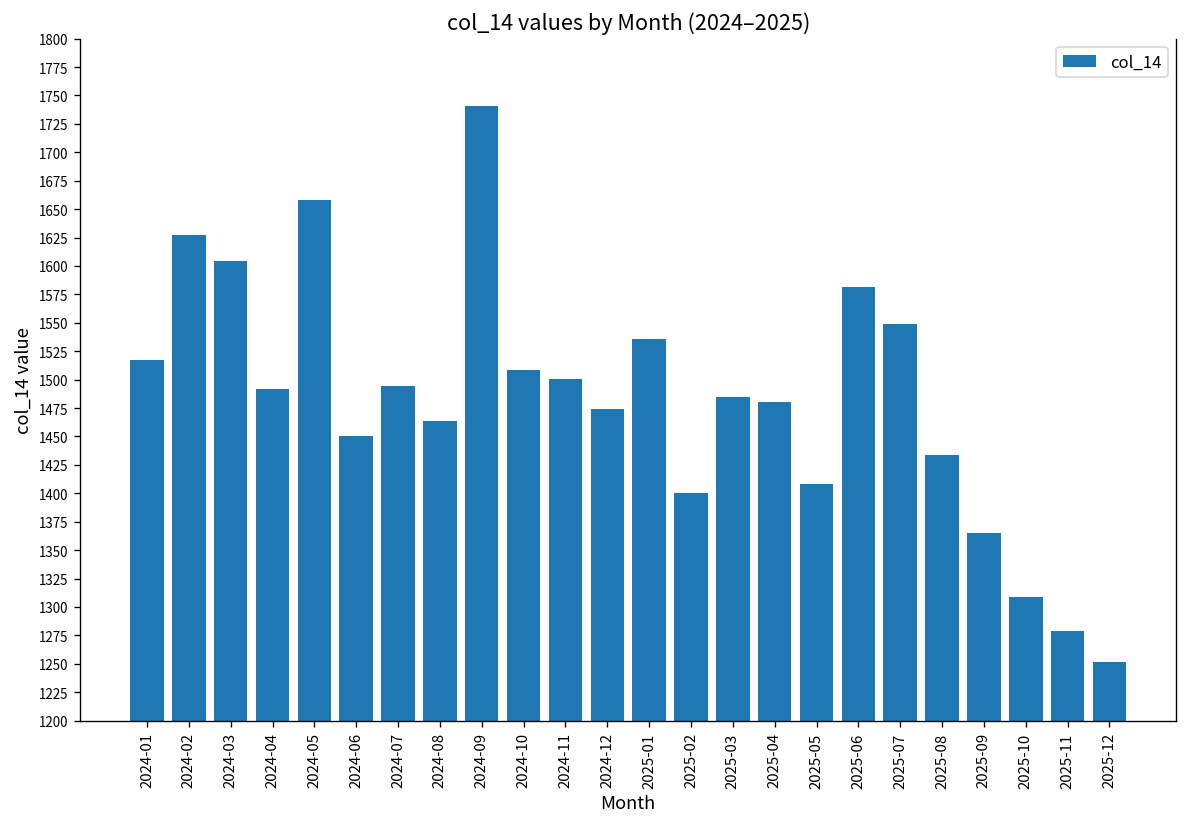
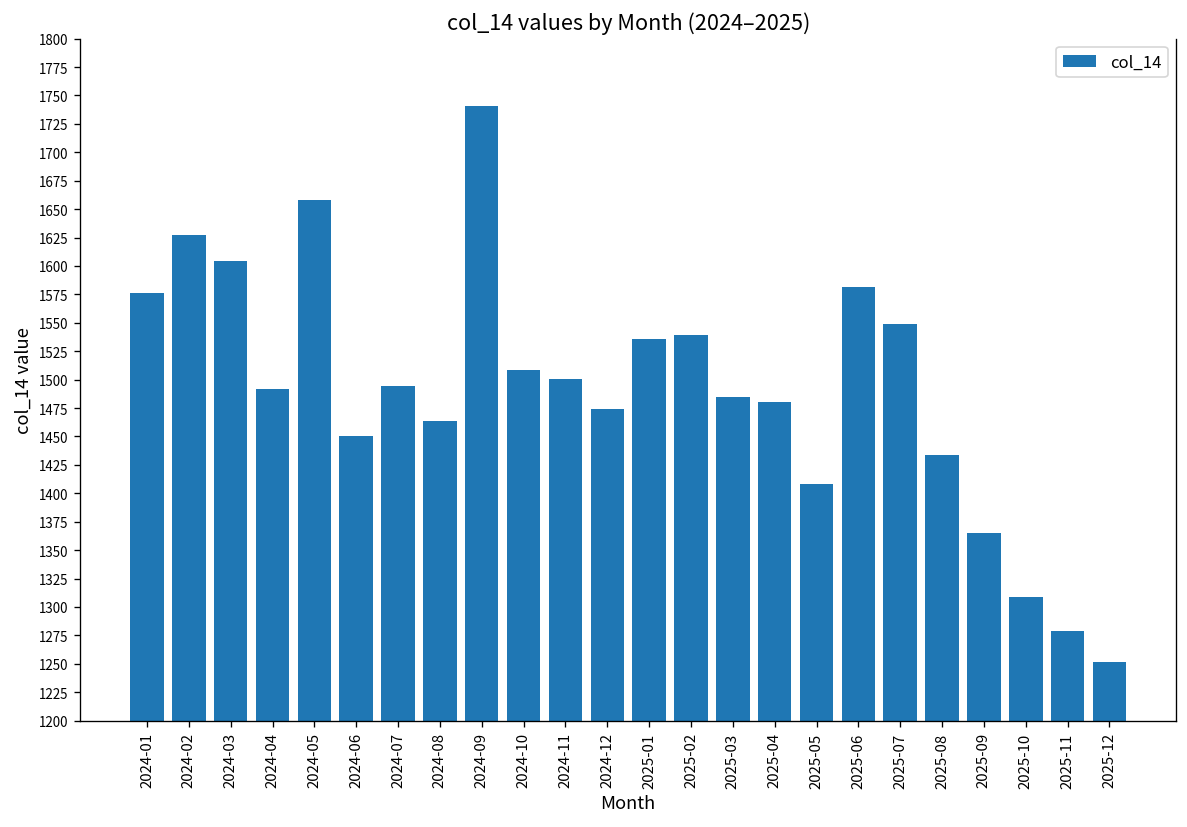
2024-01: 1520 -> 1580
2025-02: 1400 -> 1540
